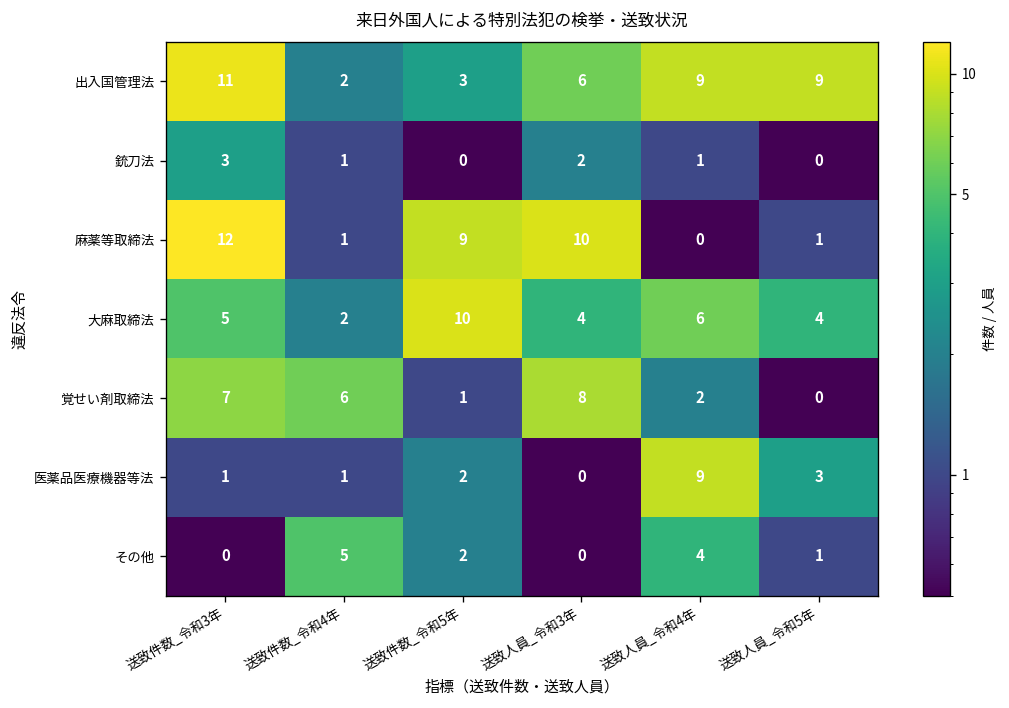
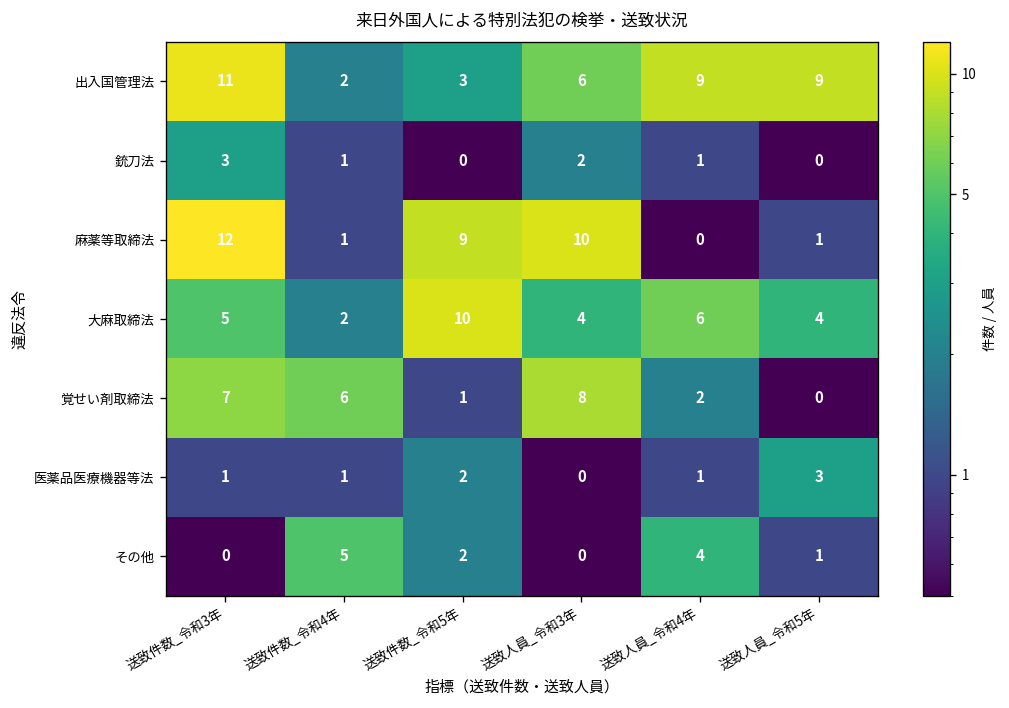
医薬品医療機器等法, 送致人員_令和4年: 9 -> 1
